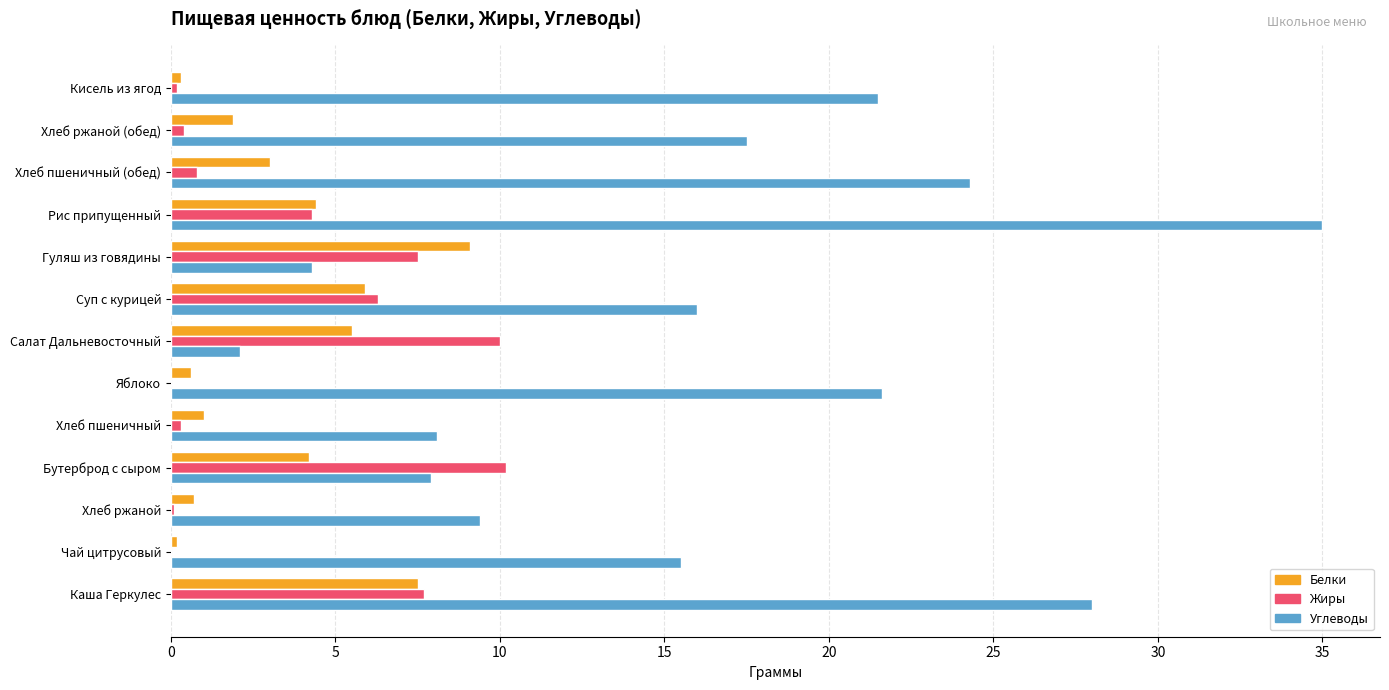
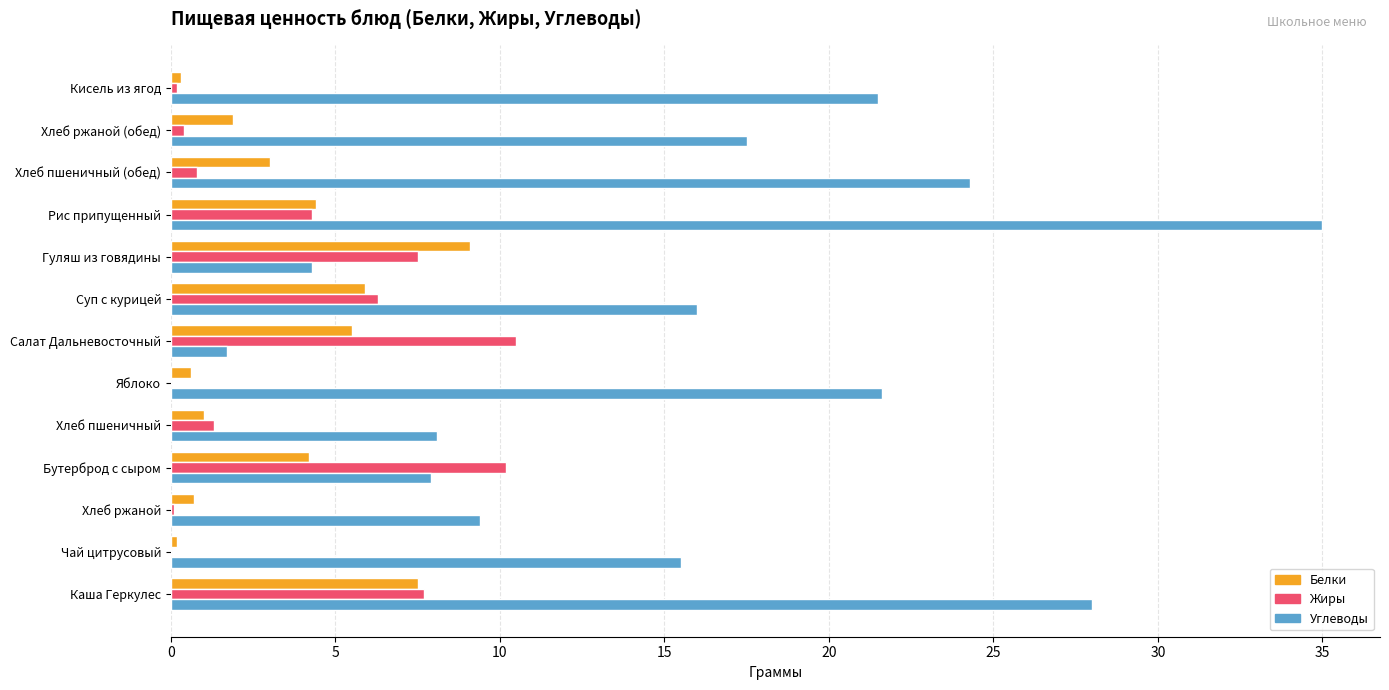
Жиры, Салат Дальневосточный: 10.0 -> 10.5
Углеводы, Салат Дальневосточный: 2.1 -> 1.7
Жиры, Хлеб пшеничный: 0.3 -> 1.3
